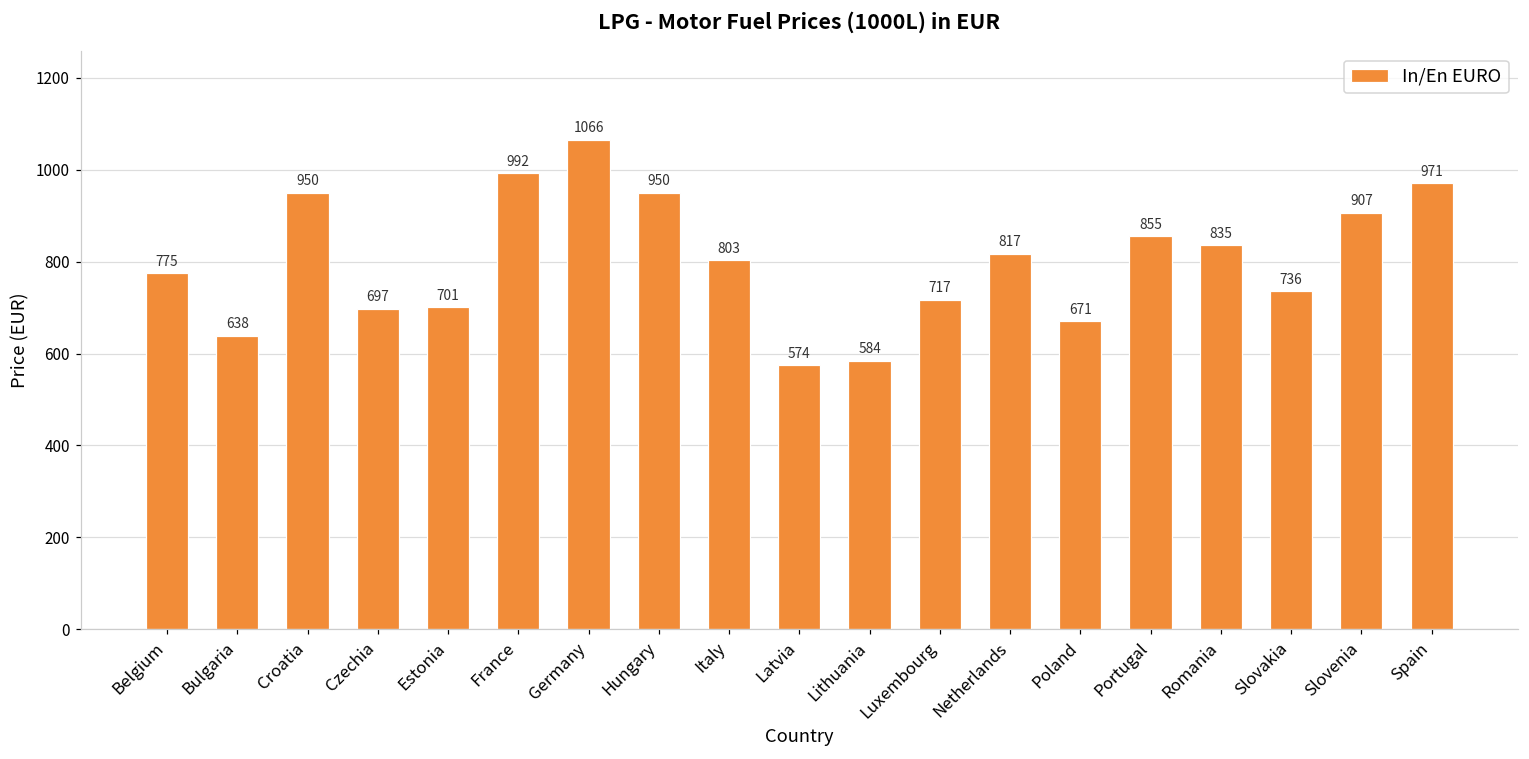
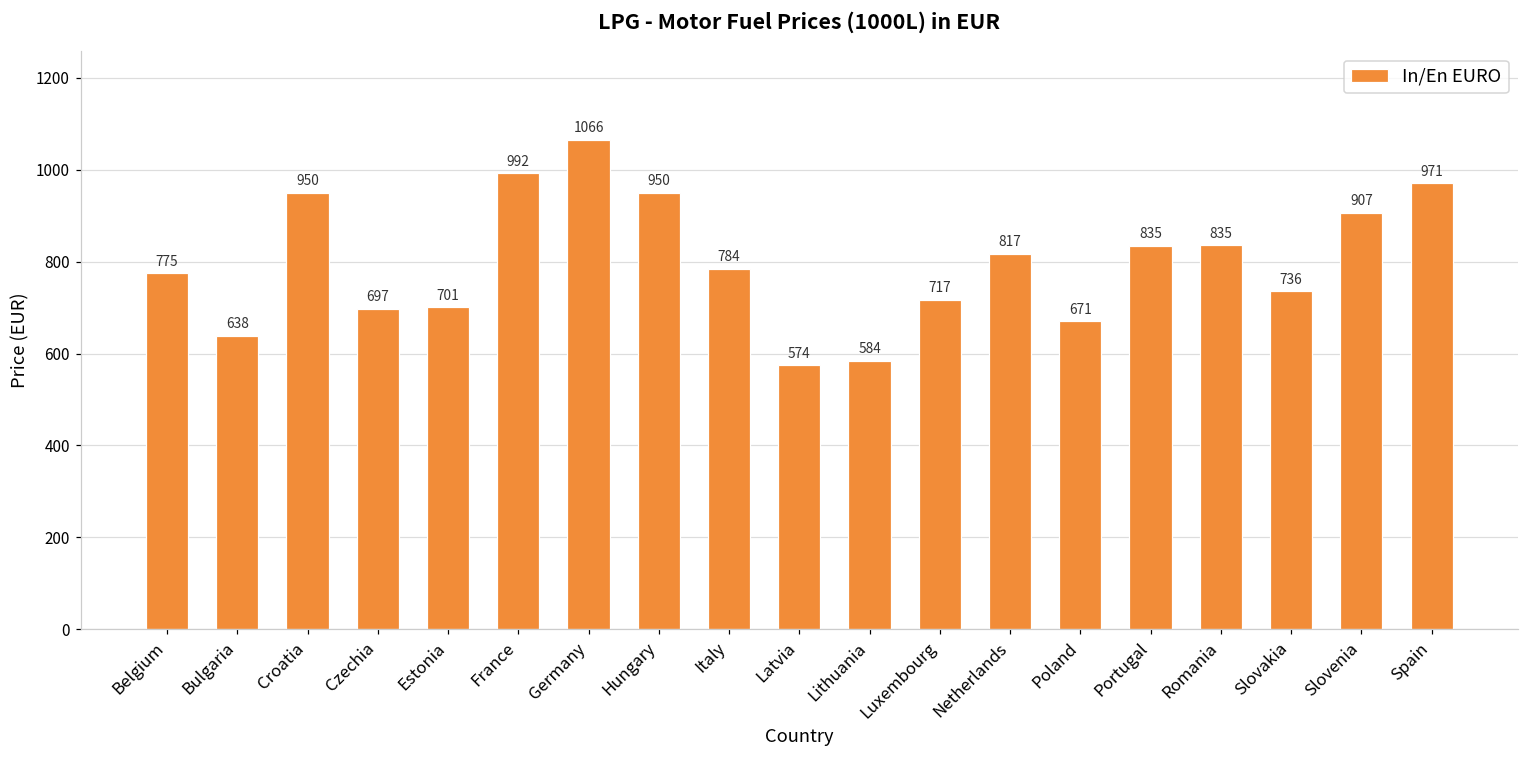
Italy: 803 -> 784
Portugal: 855 -> 835
